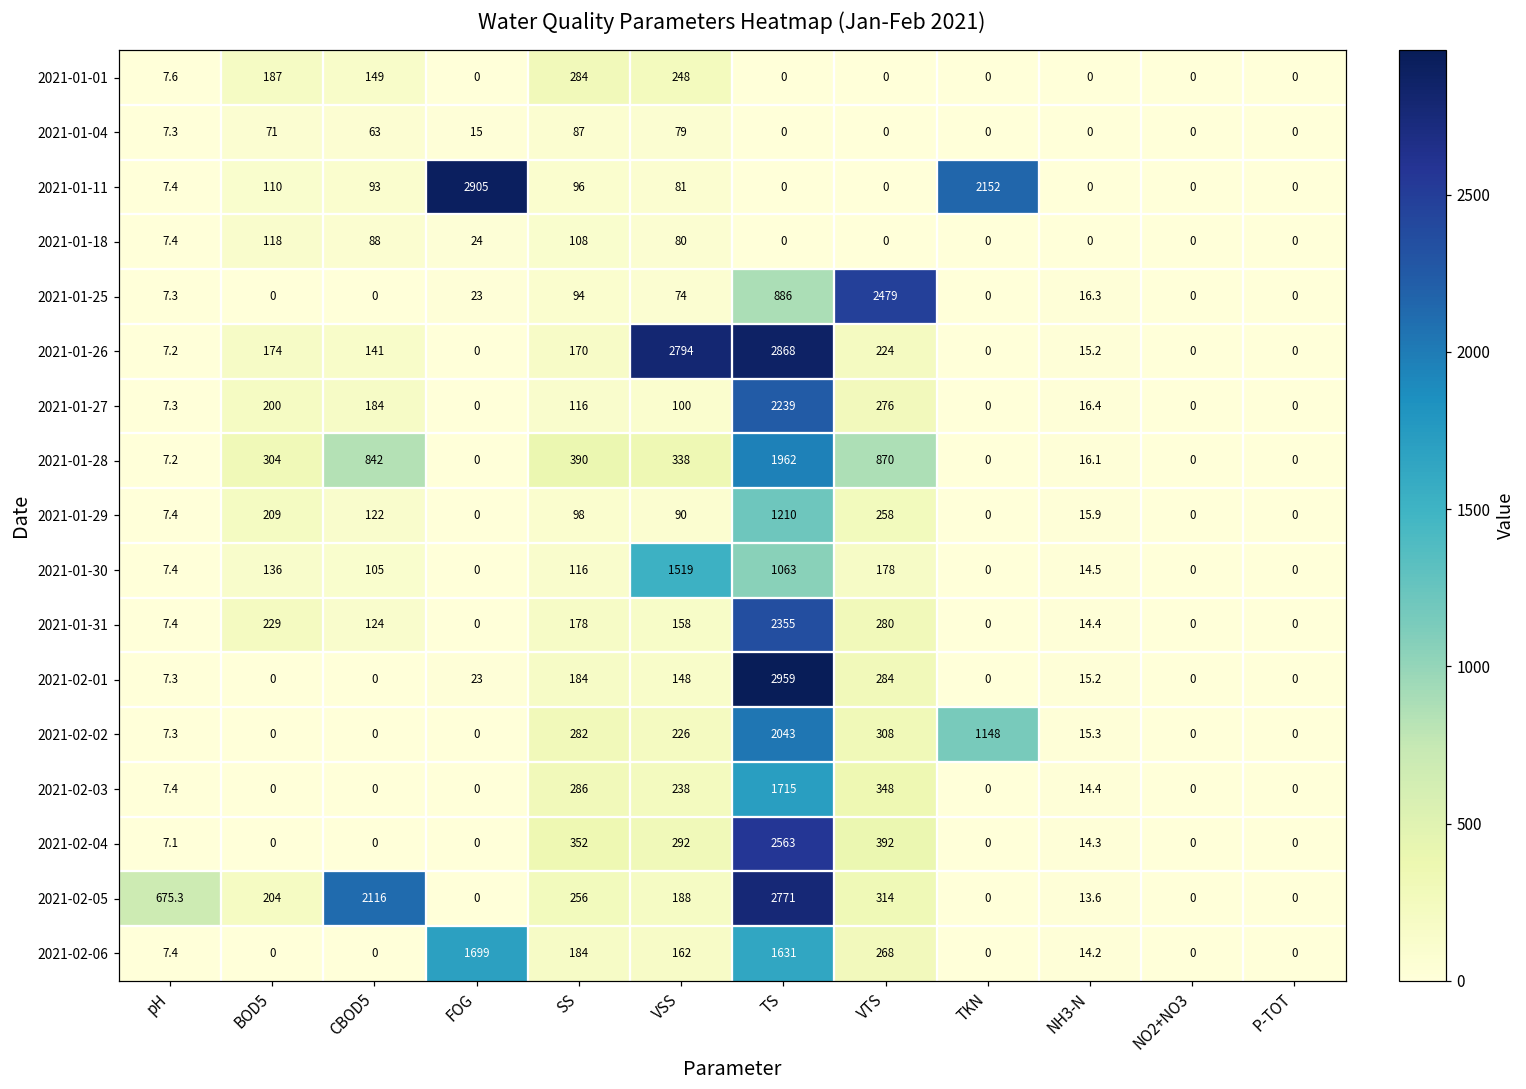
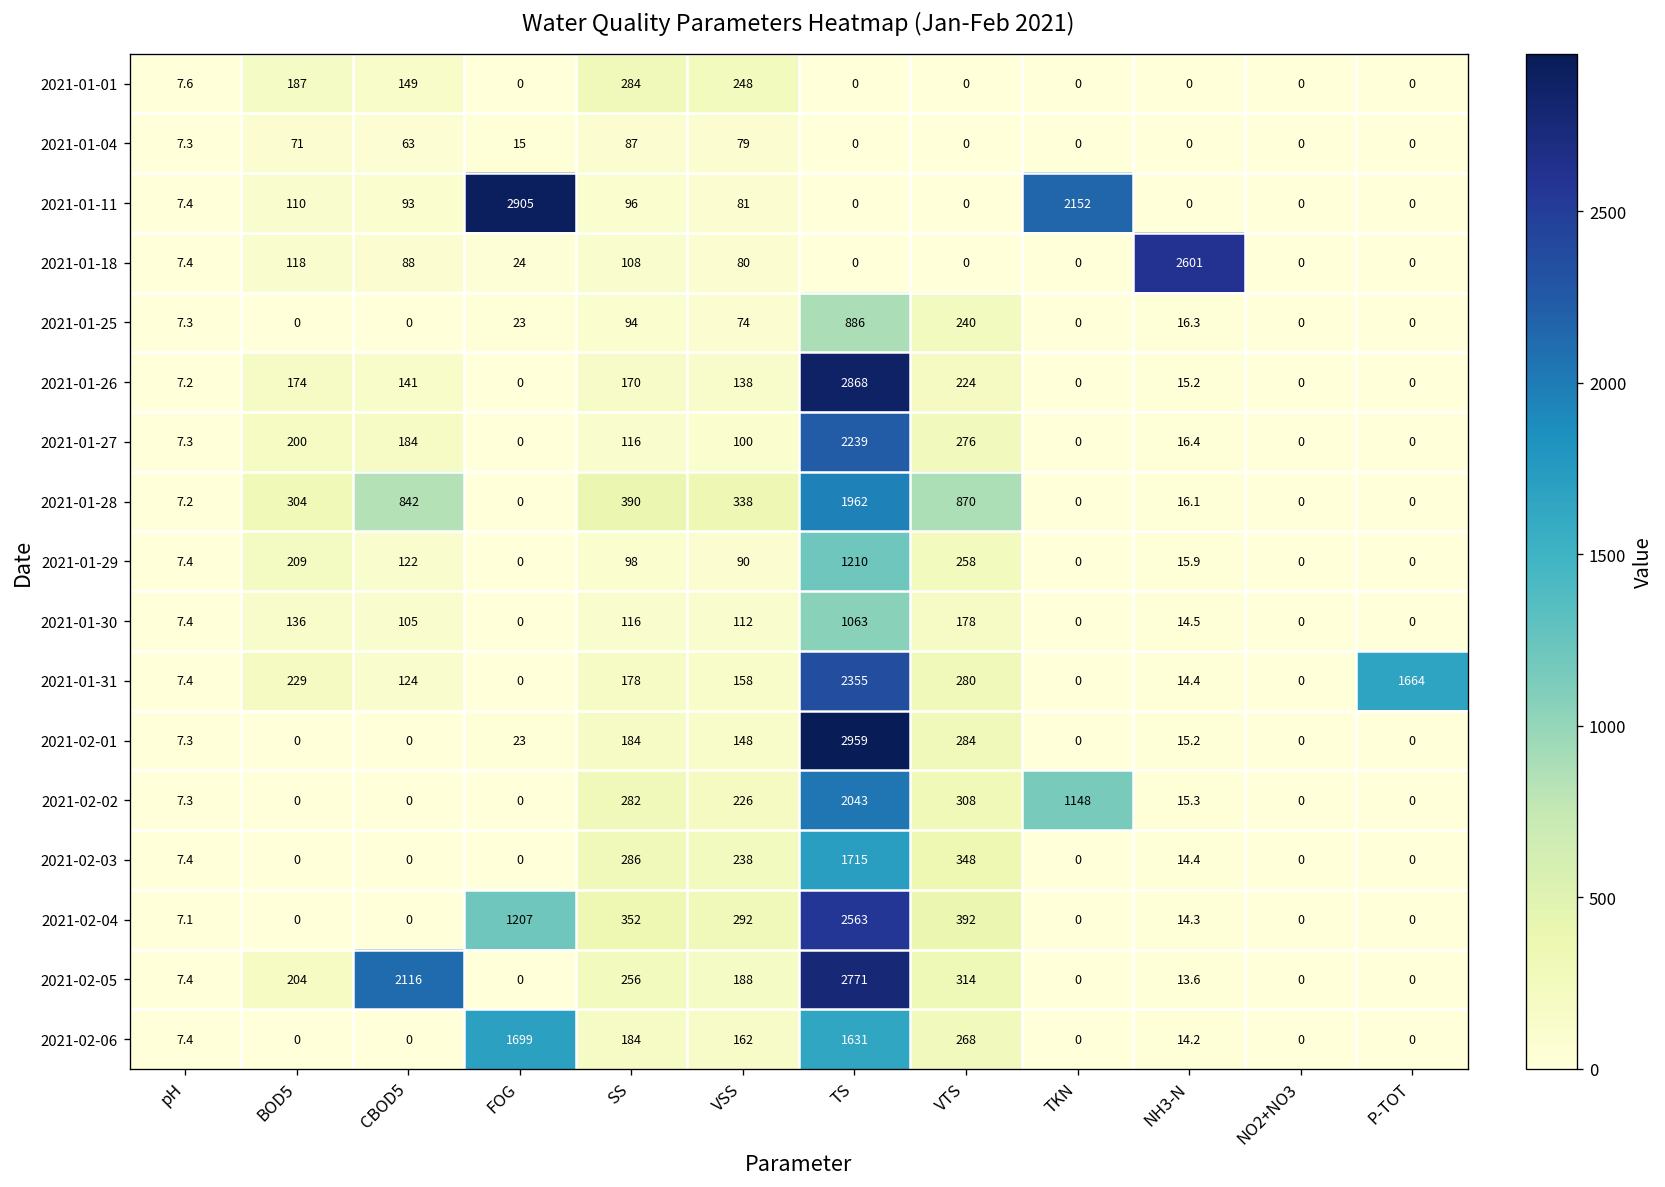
2021-01-18, NH3-N: 0 -> 2601
2021-01-25, VTS: 2479 -> 240
2021-01-26, VSS: 2794 -> 138
2021-01-30, VSS: 1519 -> 112
2021-01-31, P-TOT: 0 -> 1664
2021-02-04, FOG: 0 -> 1207
2021-02-05, pH: 675.3 -> 7.4
